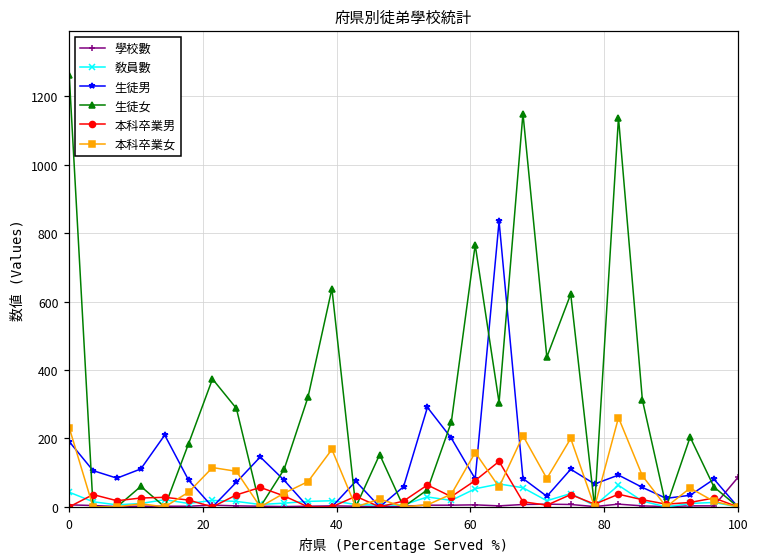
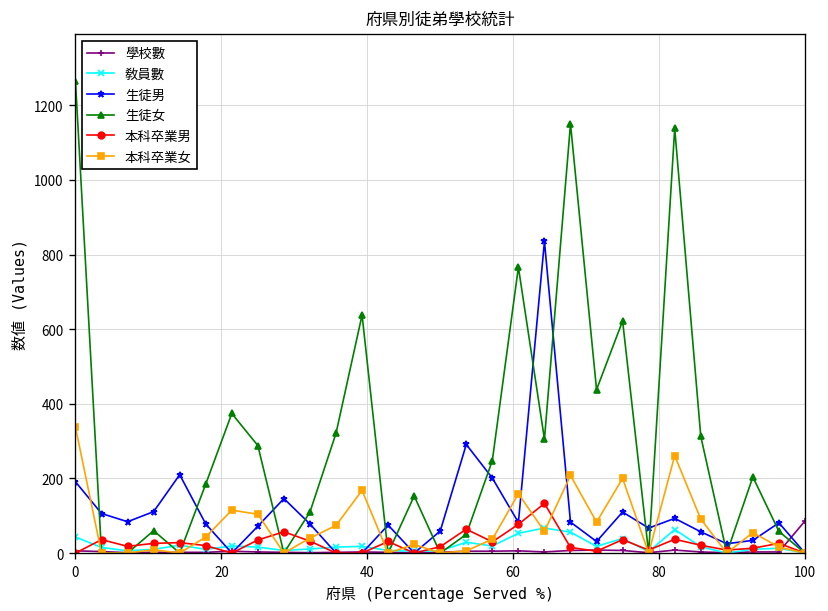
本科卒業女, 0: 230 -> 340
